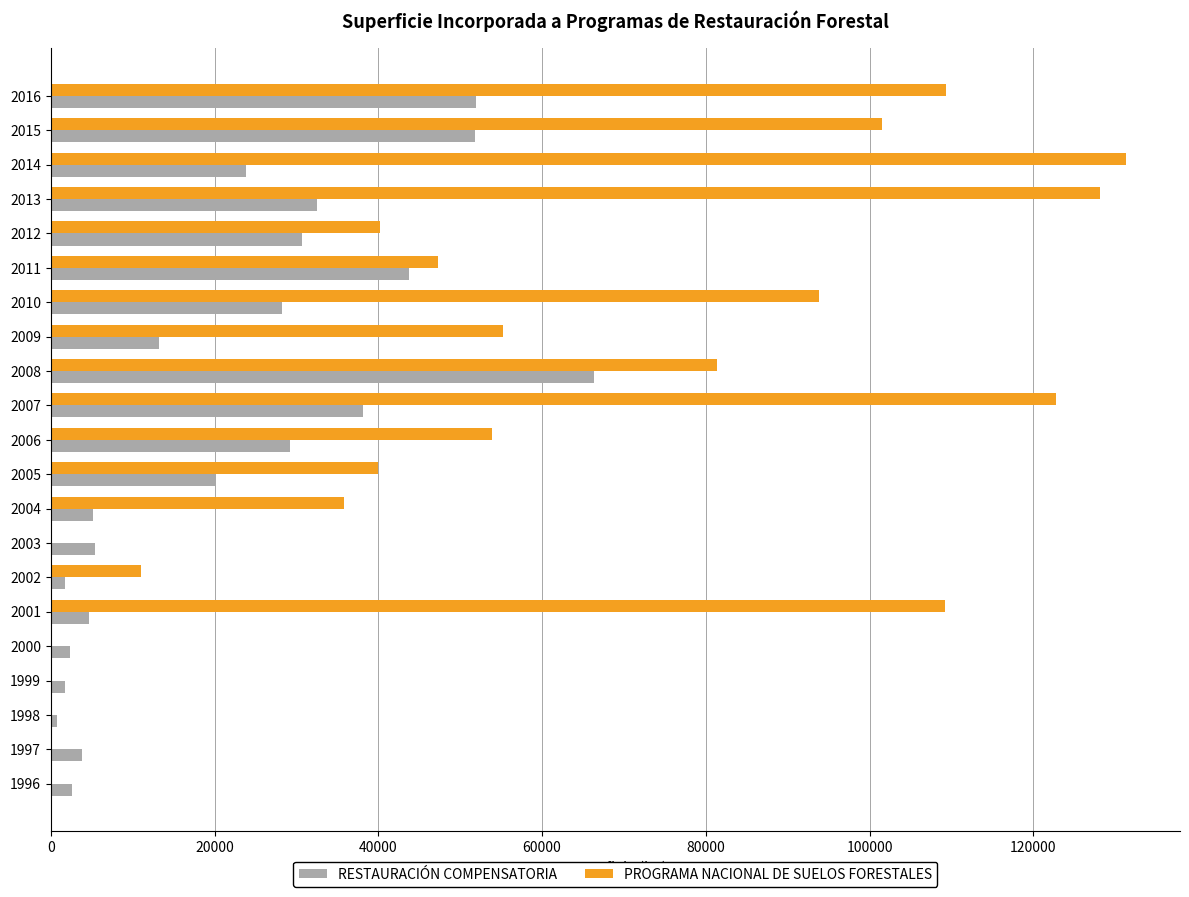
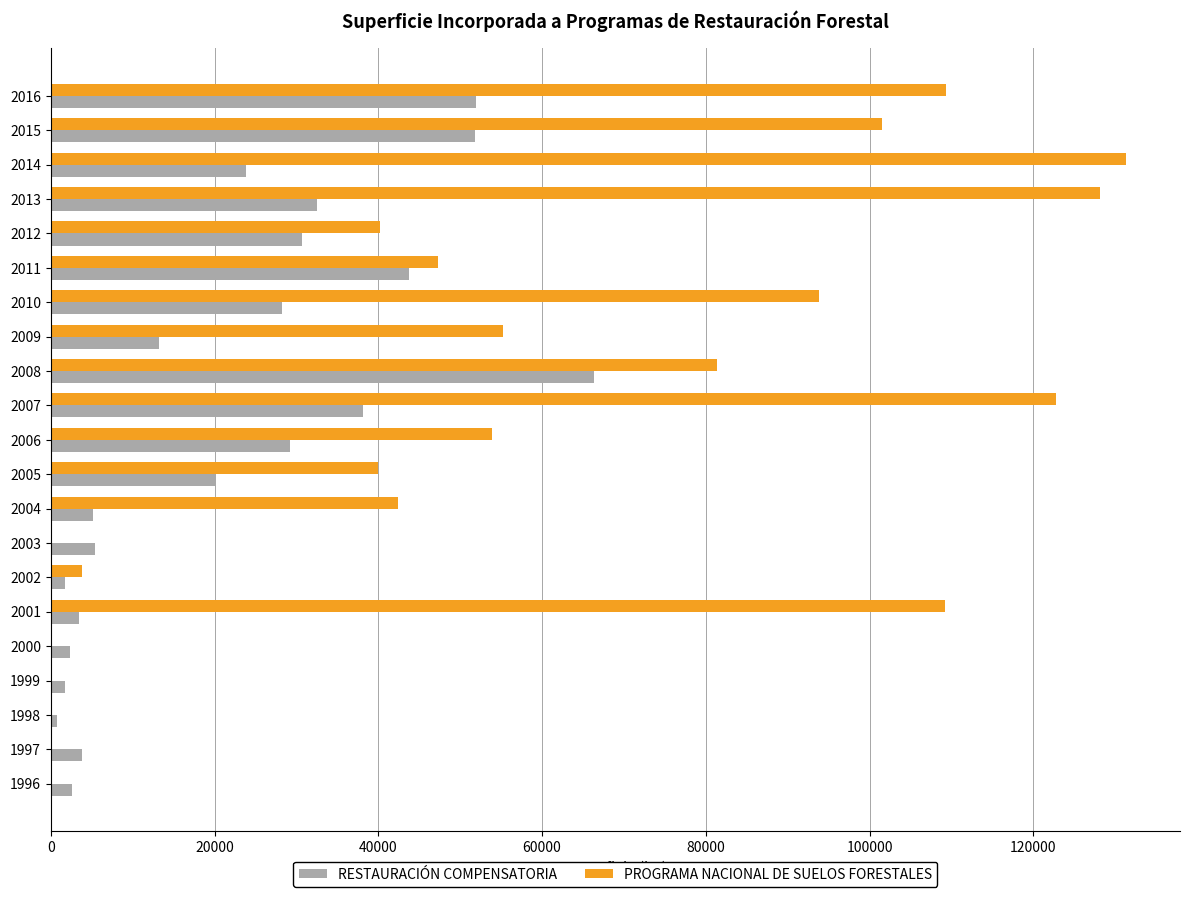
PROGRAMA NACIONAL DE SUELOS FORESTALES, 2004: 36000 -> 42000
PROGRAMA NACIONAL DE SUELOS FORESTALES, 2002: 11000 -> 4000
RESTAURACIÓN COMPENSATORIA, 2001: 5000 -> 4000
